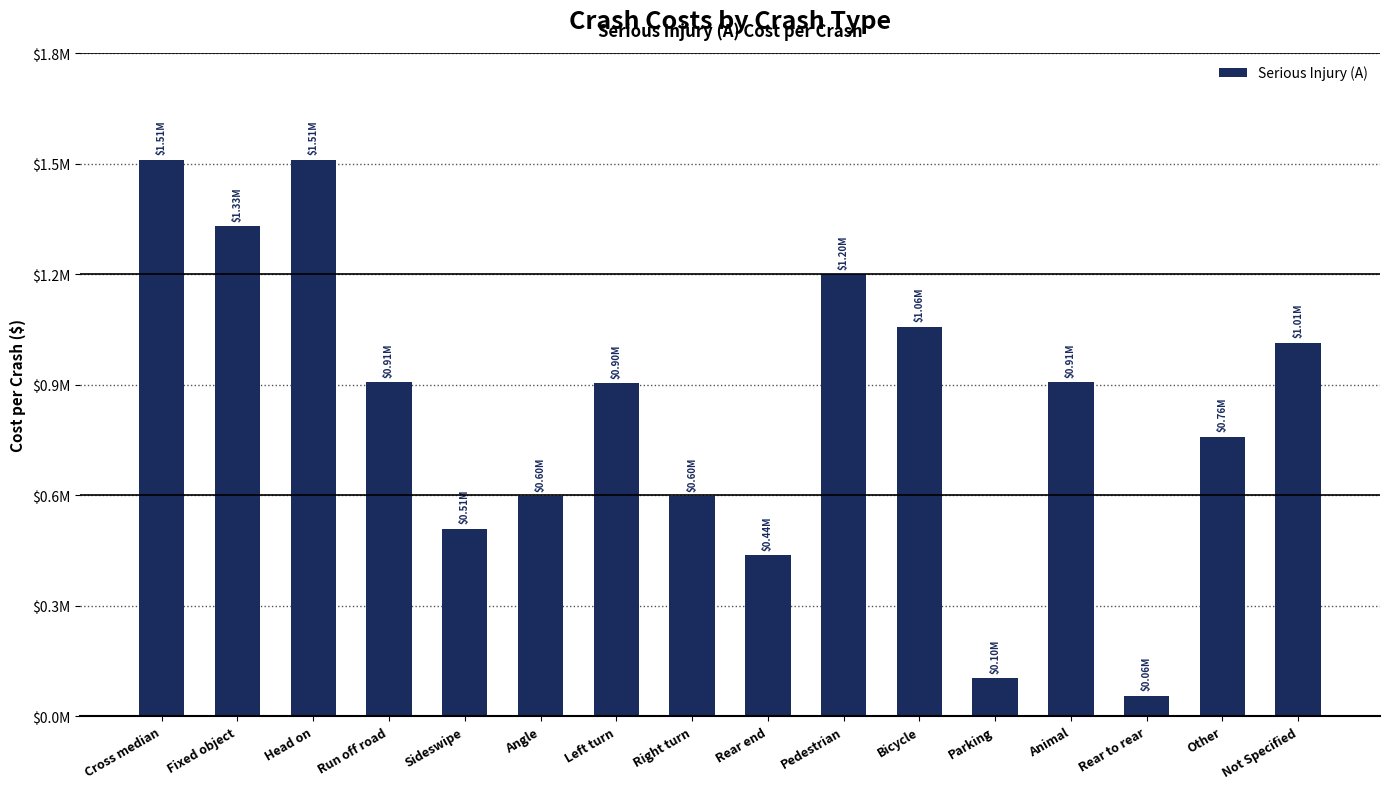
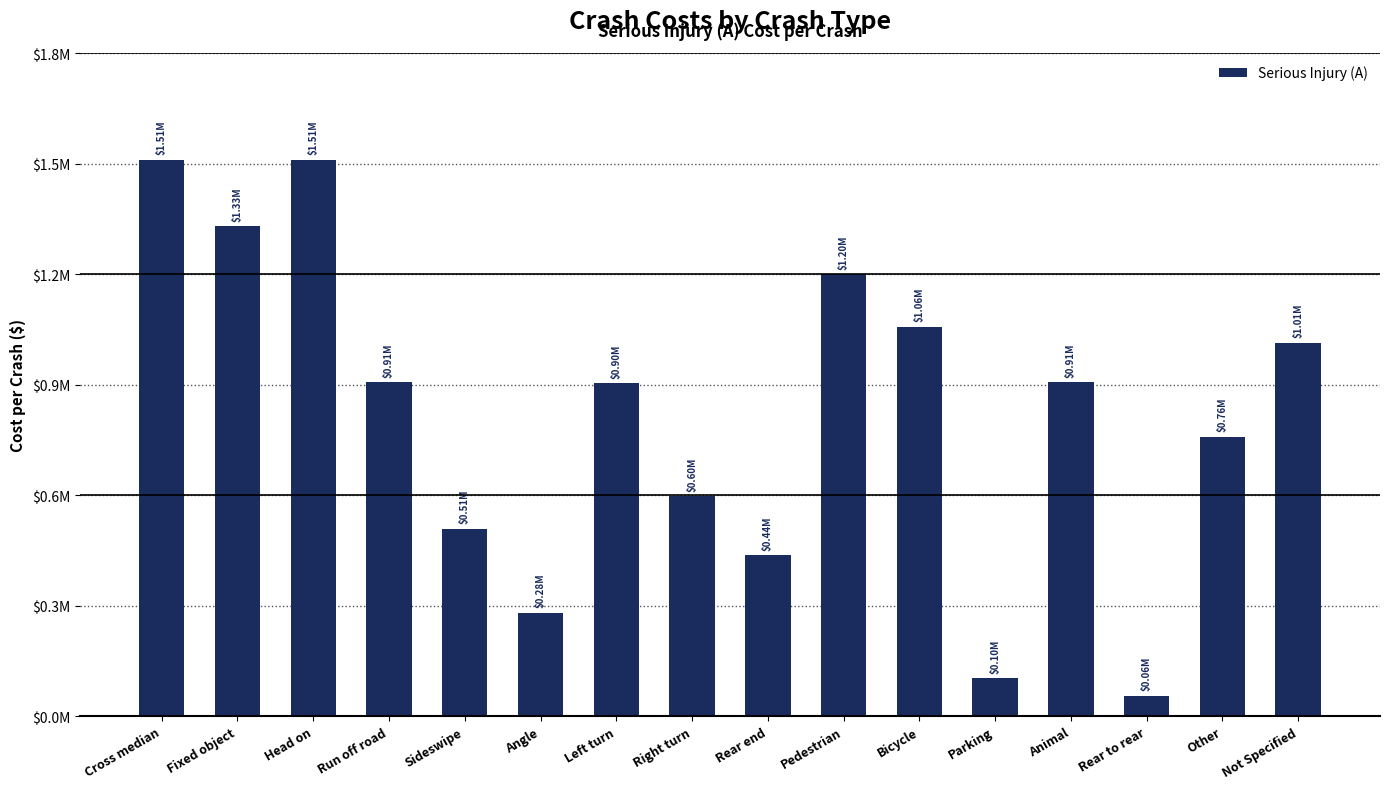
Angle: $0.60M -> $0.28M
